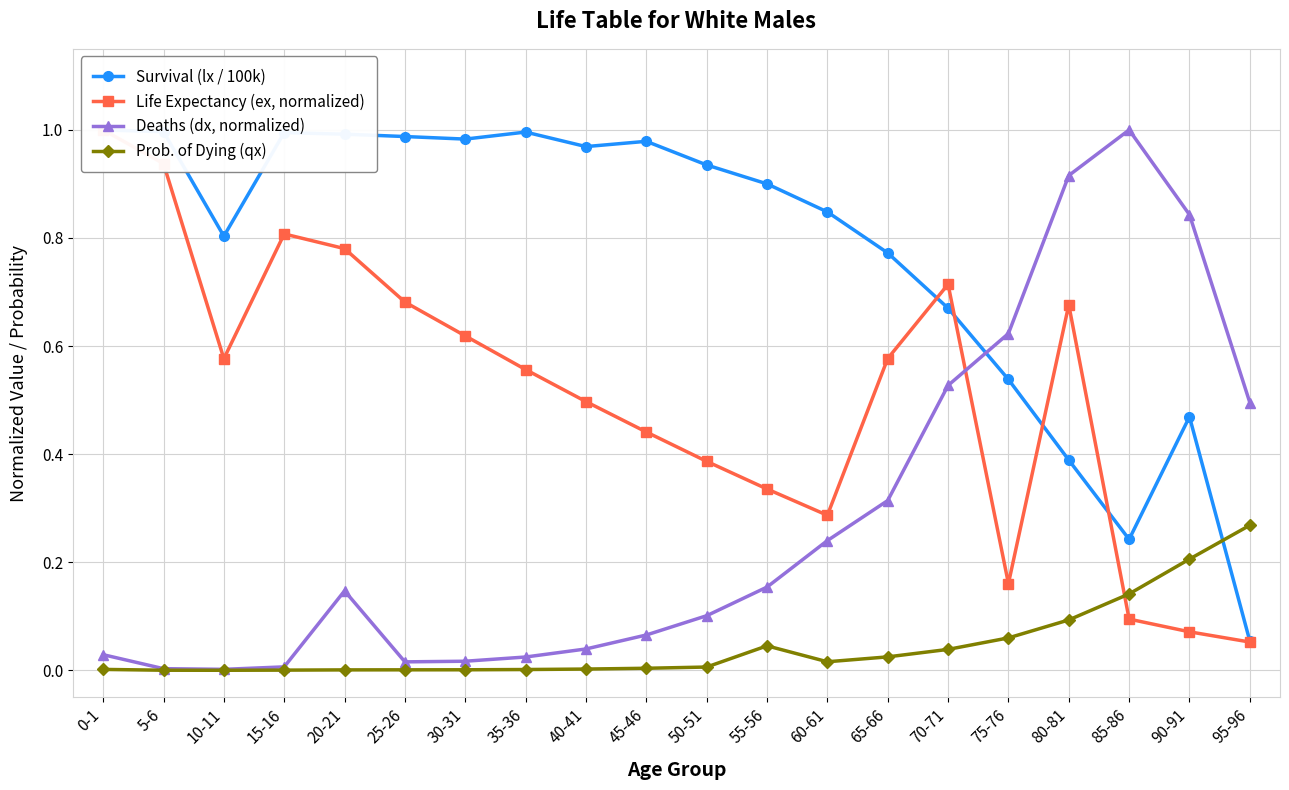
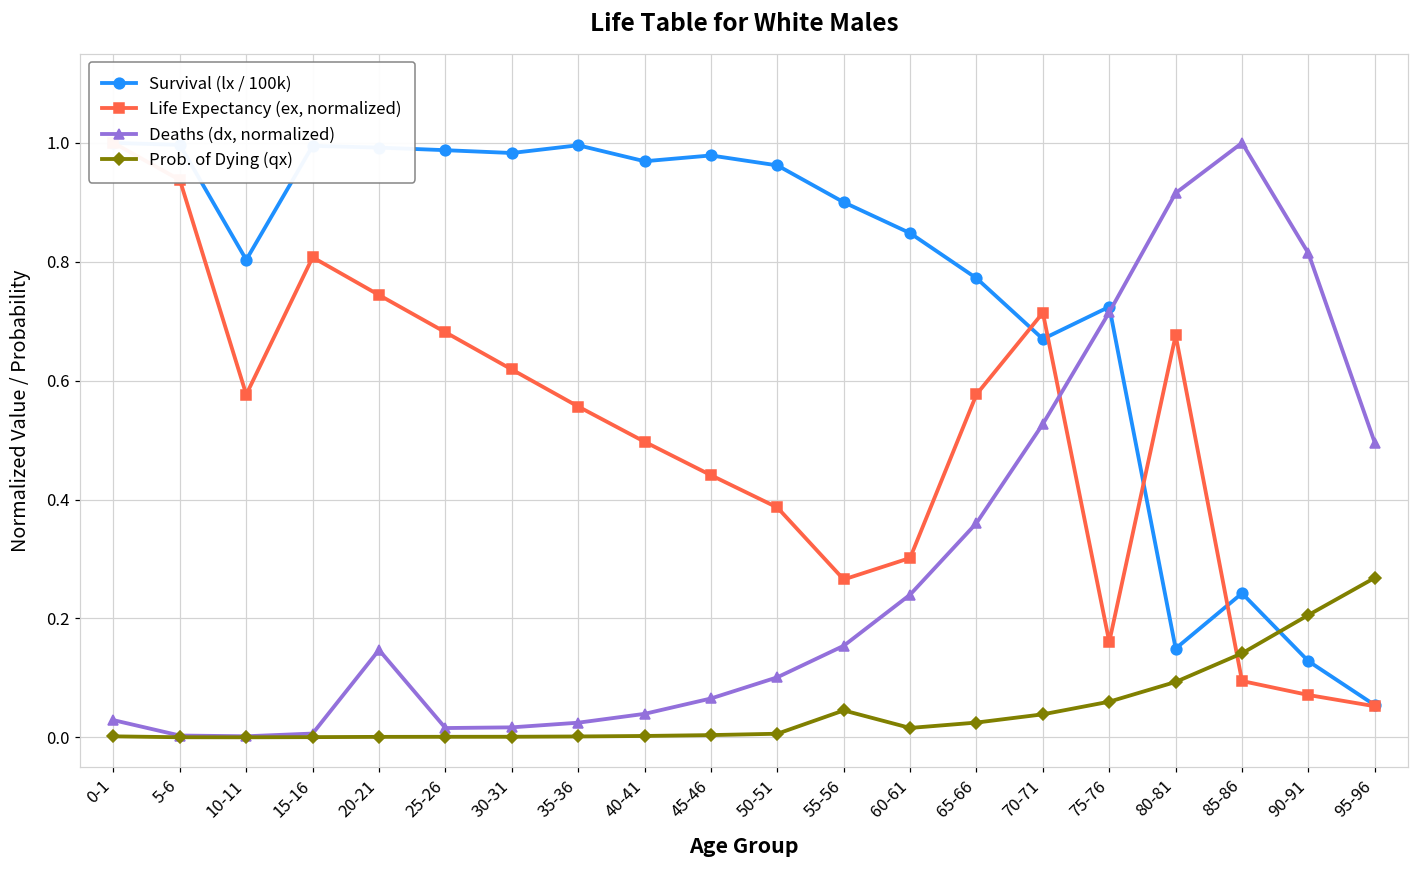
Life Expectancy (ex, normalized), 20-21: 0.78 -> 0.74
Survival (lx / 100k), 50-51: 0.94 -> 0.96
Life Expectancy (ex, normalized), 55-56: 0.34 -> 0.27
Life Expectancy (ex, normalized), 60-61: 0.29 -> 0.30
Deaths (dx, normalized), 65-66: 0.31 -> 0.36
Survival (lx / 100k), 75-76: 0.54 -> 0.72
Deaths (dx, normalized), 75-76: 0.62 -> 0.72
Survival (lx / 100k), 80-81: 0.39 -> 0.15
Survival (lx / 100k), 90-91: 0.47 -> 0.13
Deaths (dx, normalized), 90-91: 0.84 -> 0.81
